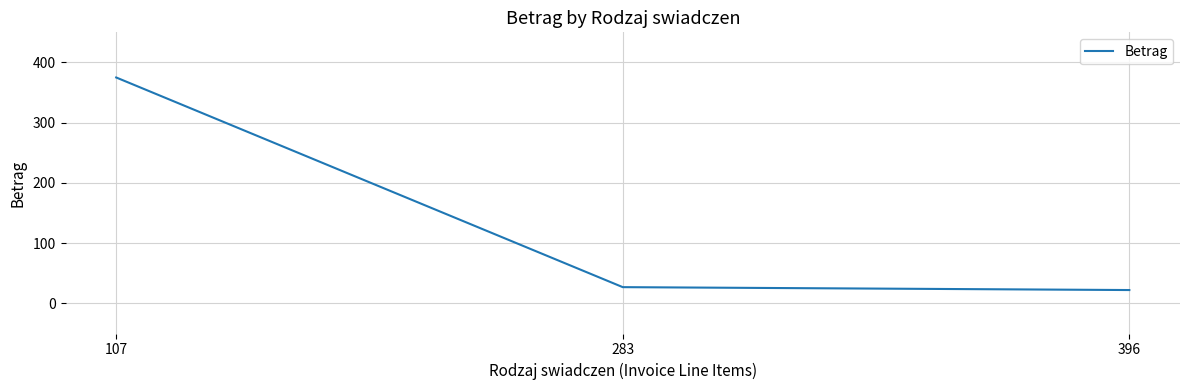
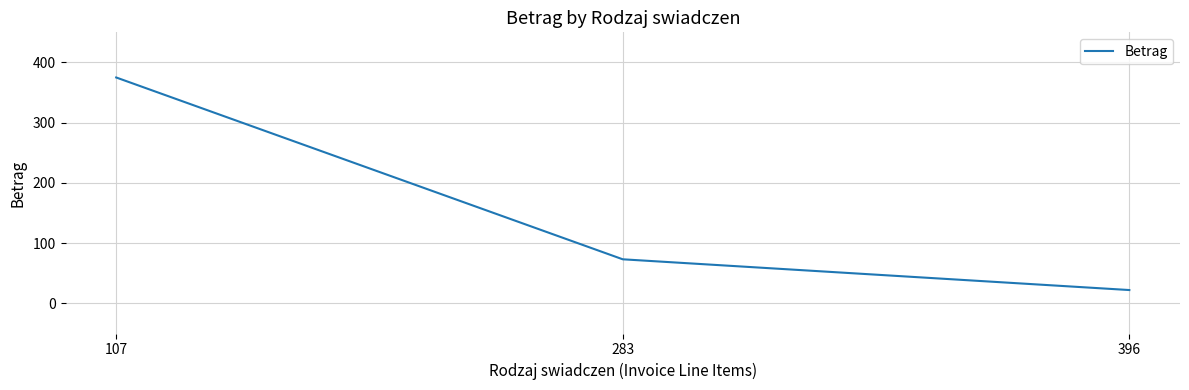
283: 30 -> 70
